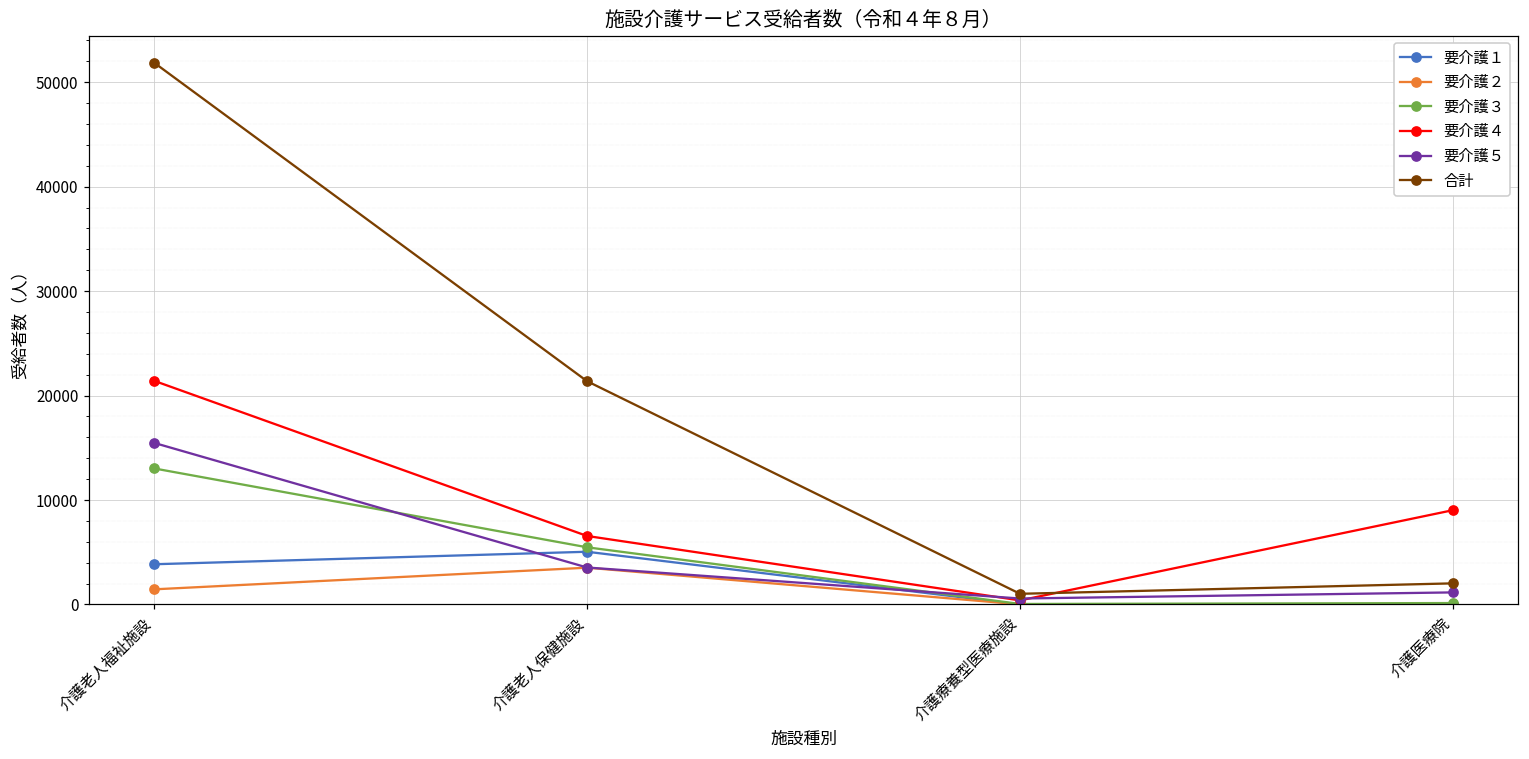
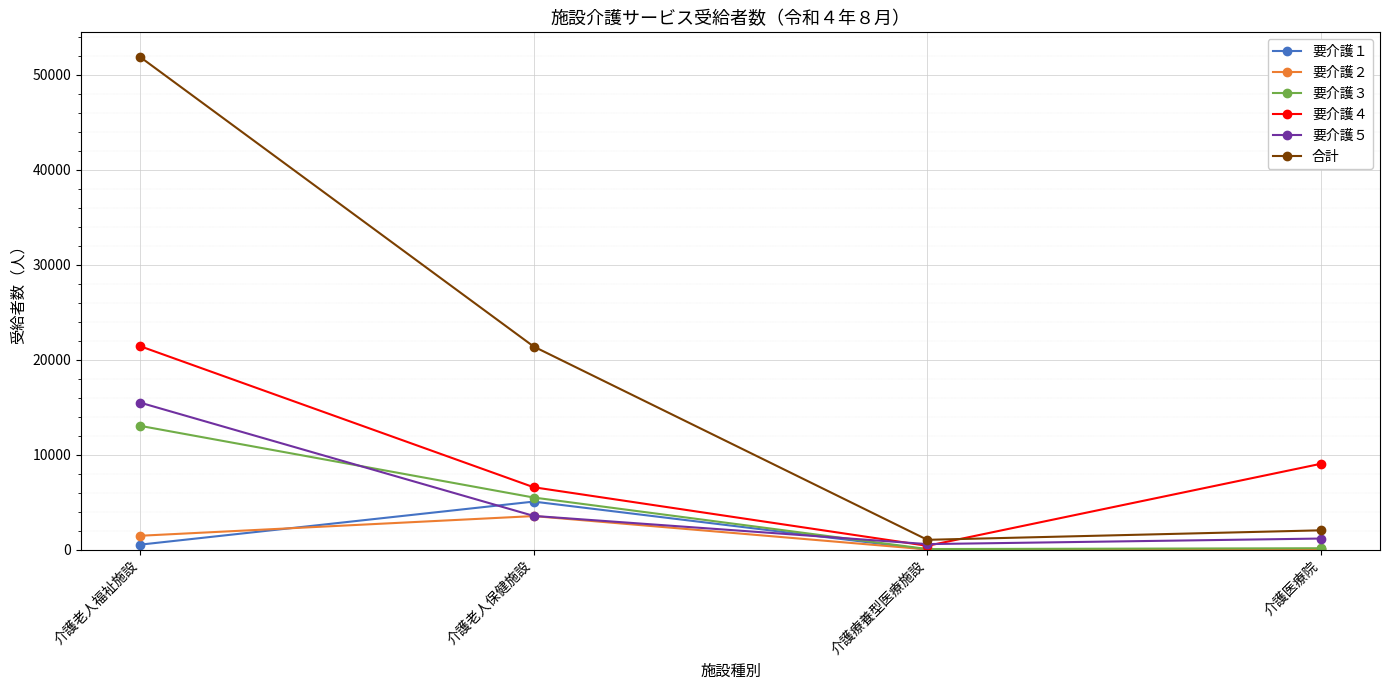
要介護１, 介護老人福祉施設: 4000 -> 1000
